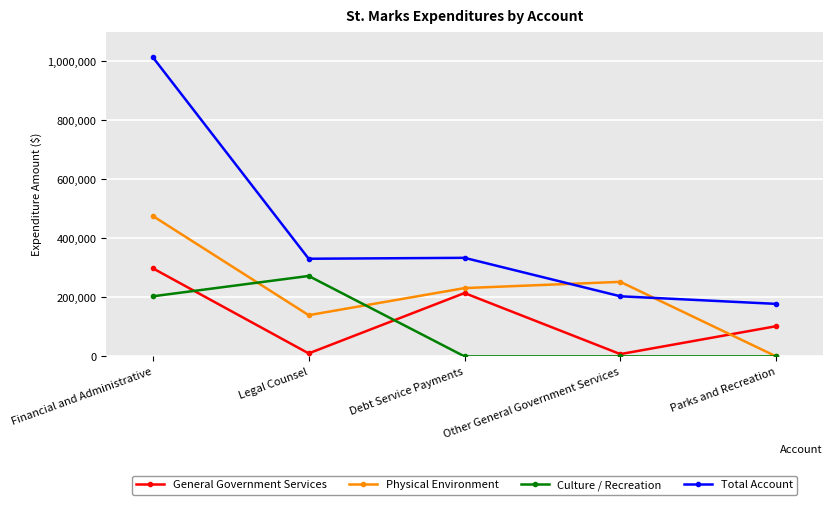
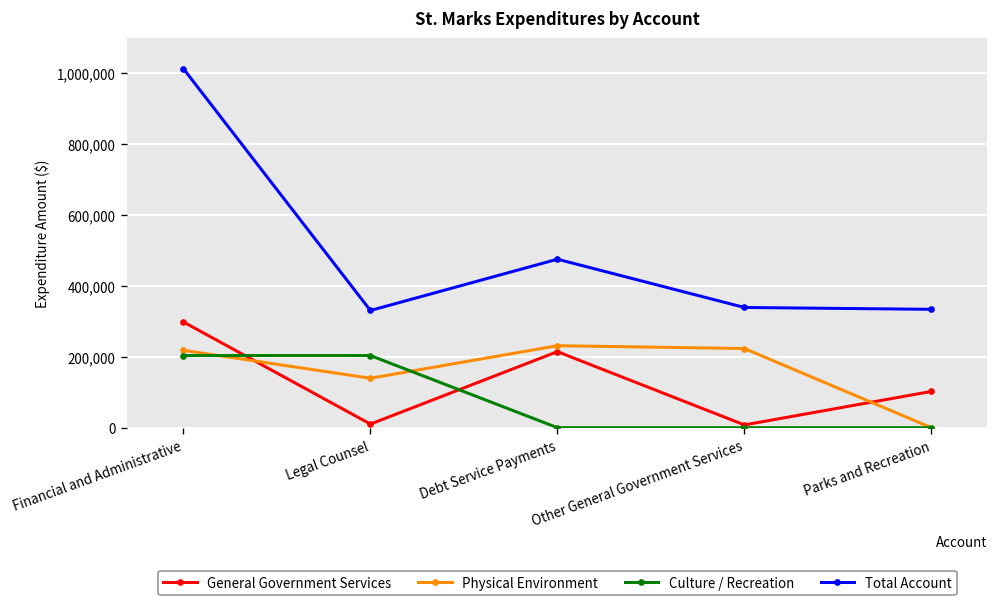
Physical Environment, Financial and Administrative: 480,000 -> 220,000
Culture / Recreation, Legal Counsel: 270,000 -> 200,000
Total Account, Debt Service Payments: 330,000 -> 480,000
Physical Environment, Other General Government Services: 250,000 -> 220,000
Total Account, Other General Government Services: 200,000 -> 340,000
Total Account, Parks and Recreation: 180,000 -> 330,000
